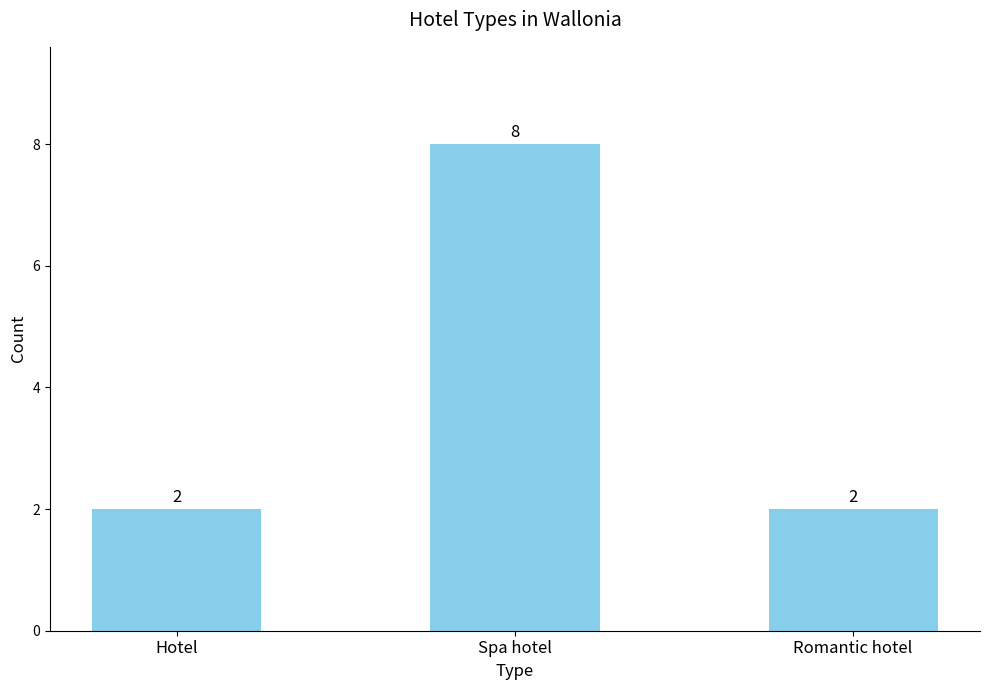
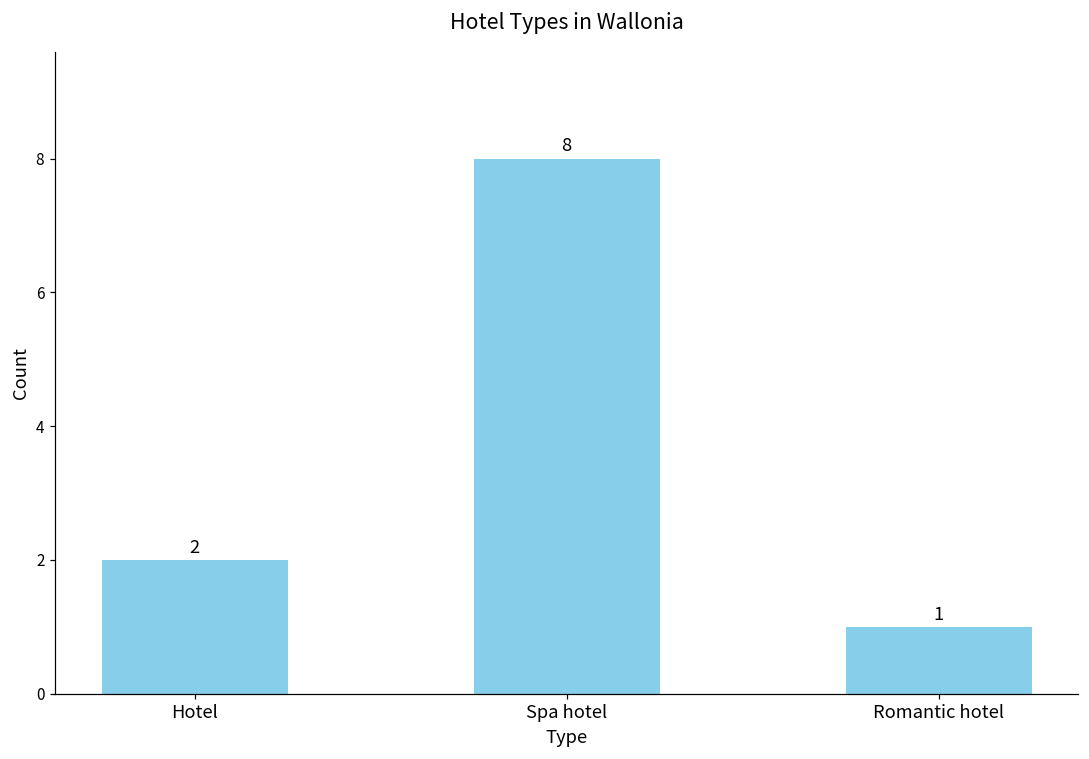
Romantic hotel: 2 -> 1
